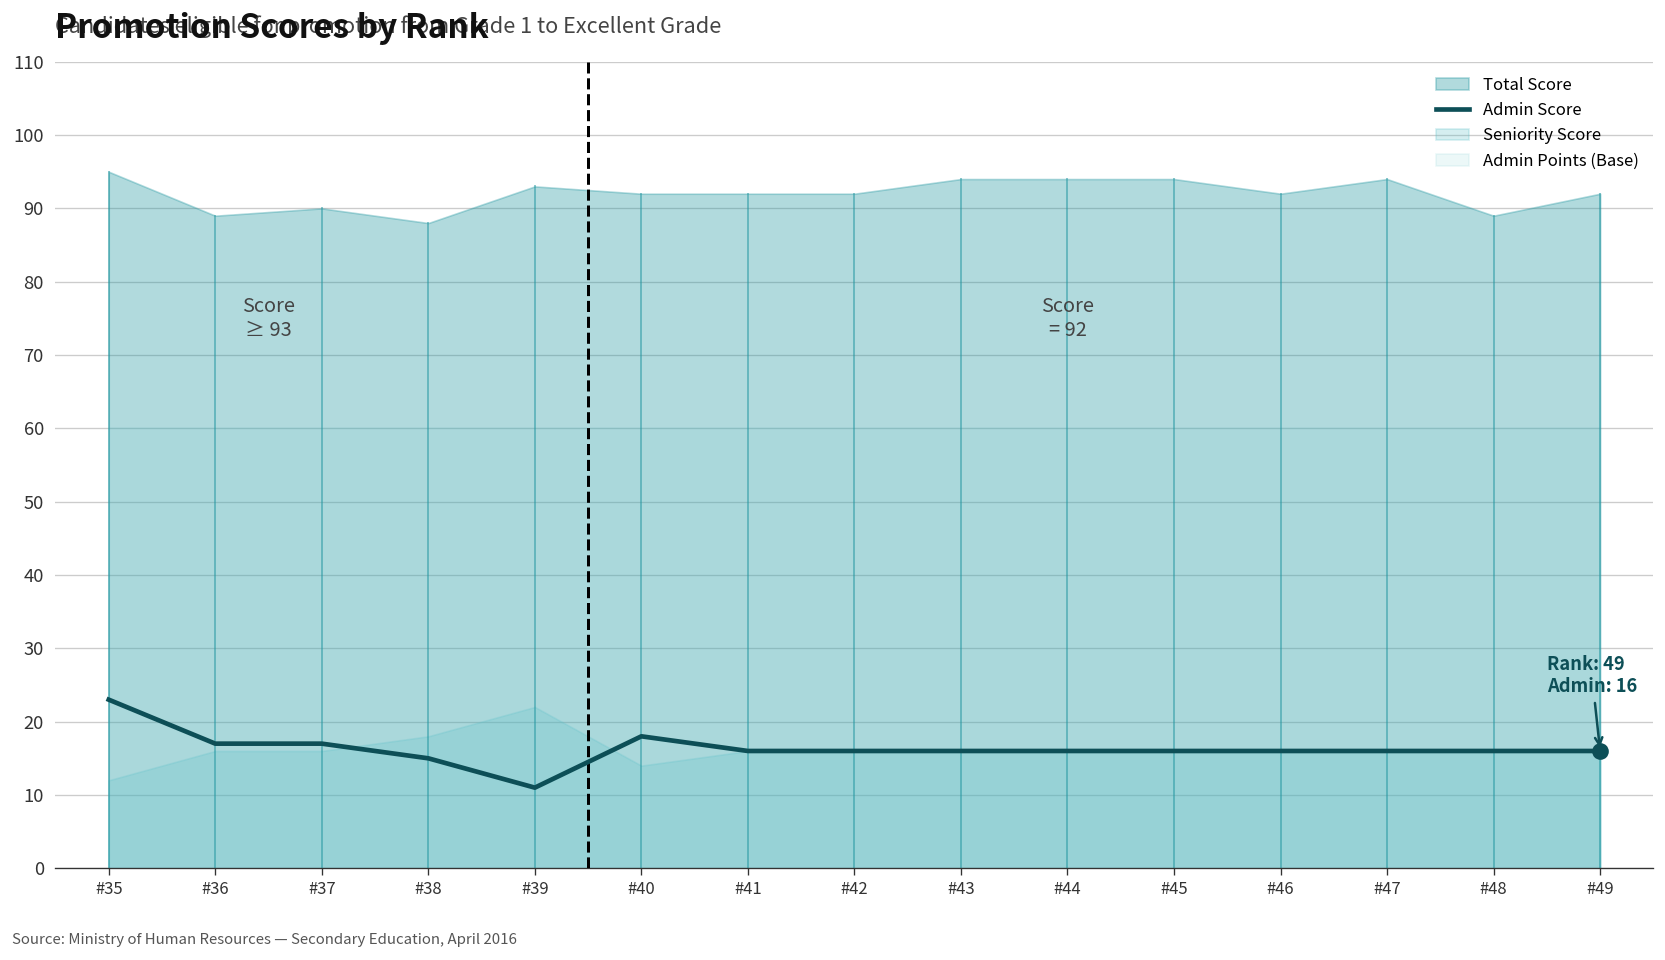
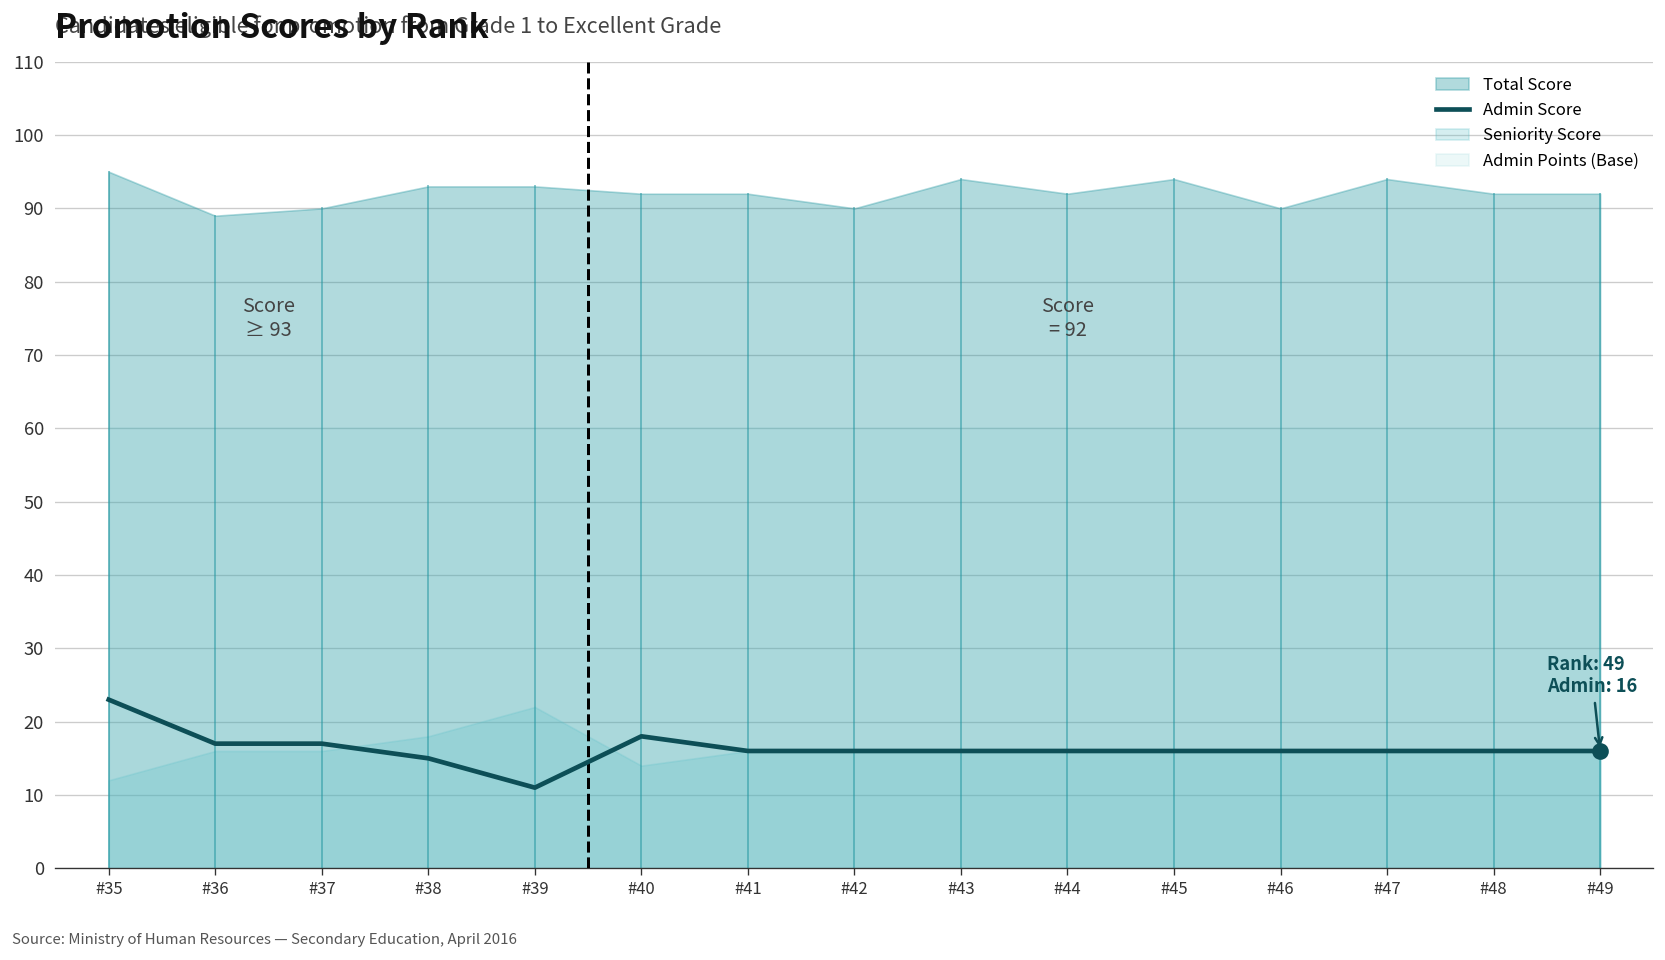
Total Score, #38: 88 -> 93
Total Score, #42: 92 -> 90
Total Score, #44: 94 -> 92
Total Score, #46: 92 -> 90
Total Score, #48: 89 -> 92
